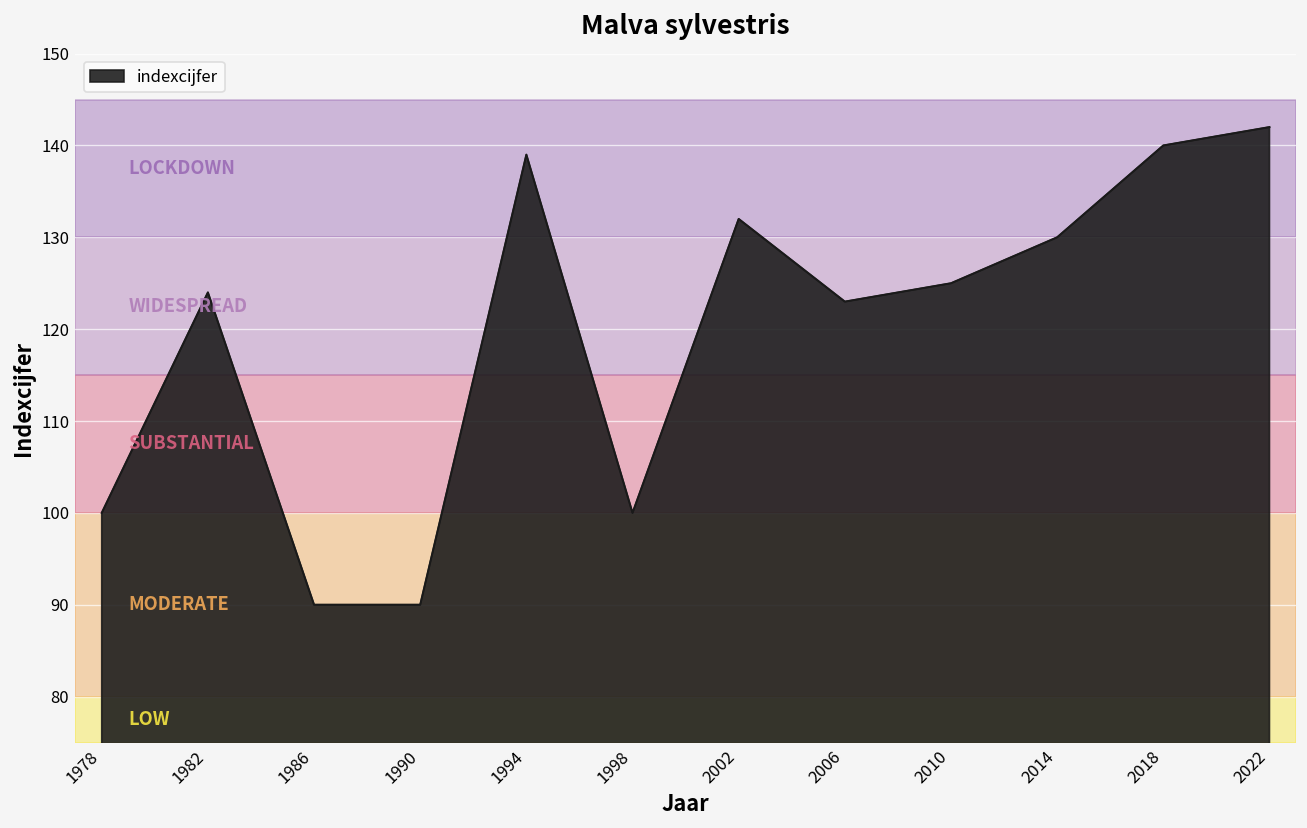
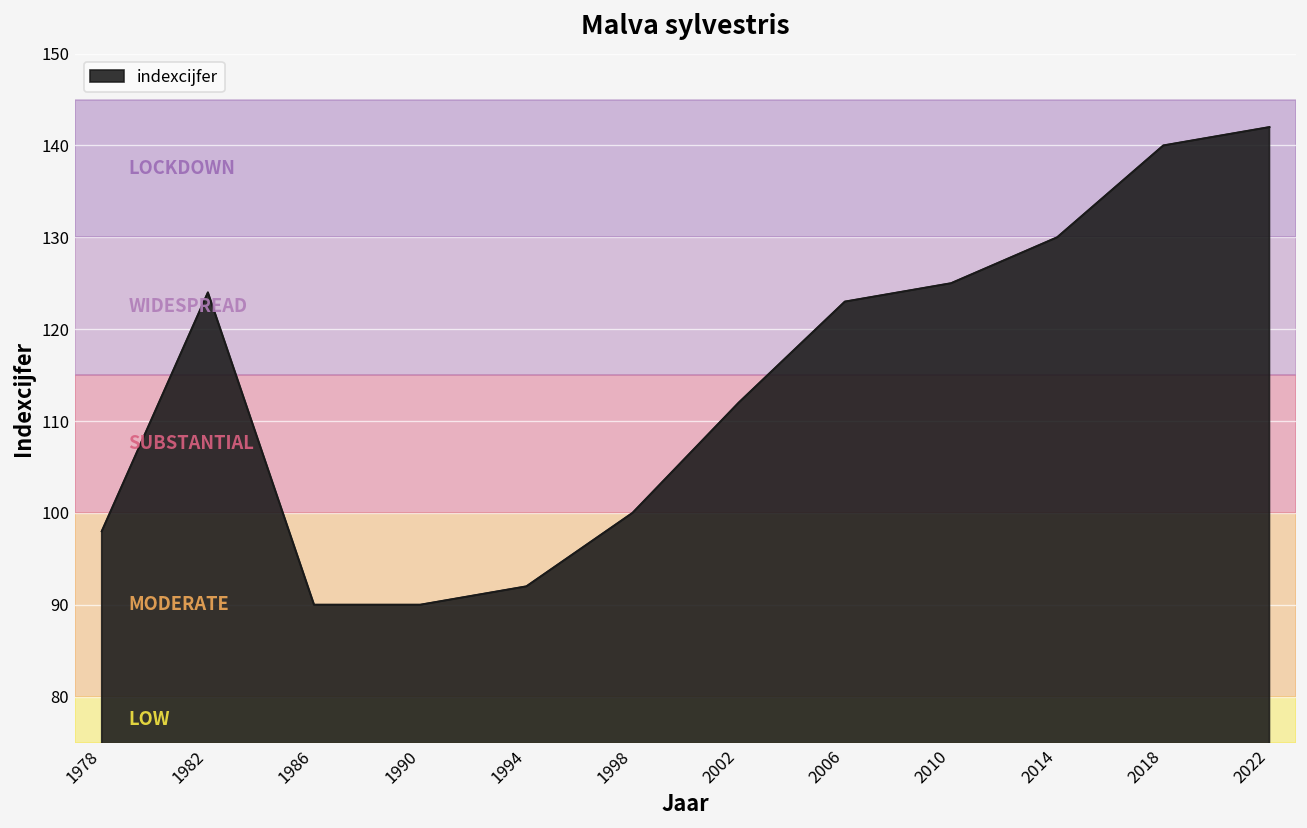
1978: 100 -> 98
1994: 139 -> 92
2002: 132 -> 112
